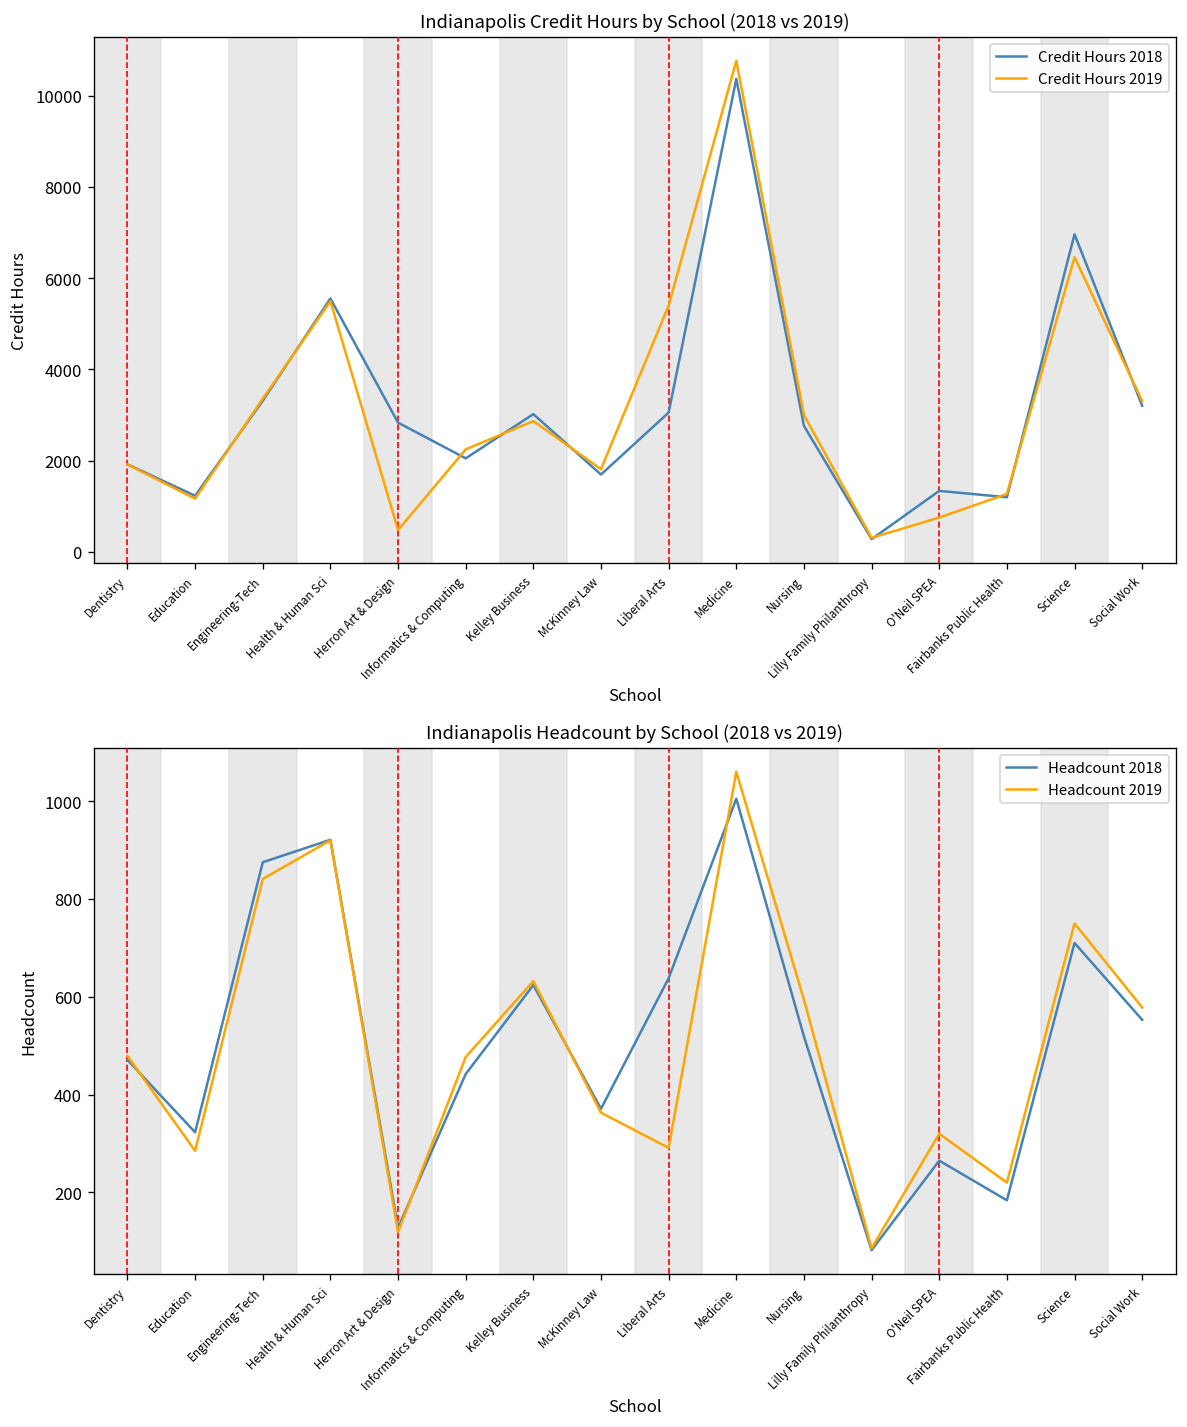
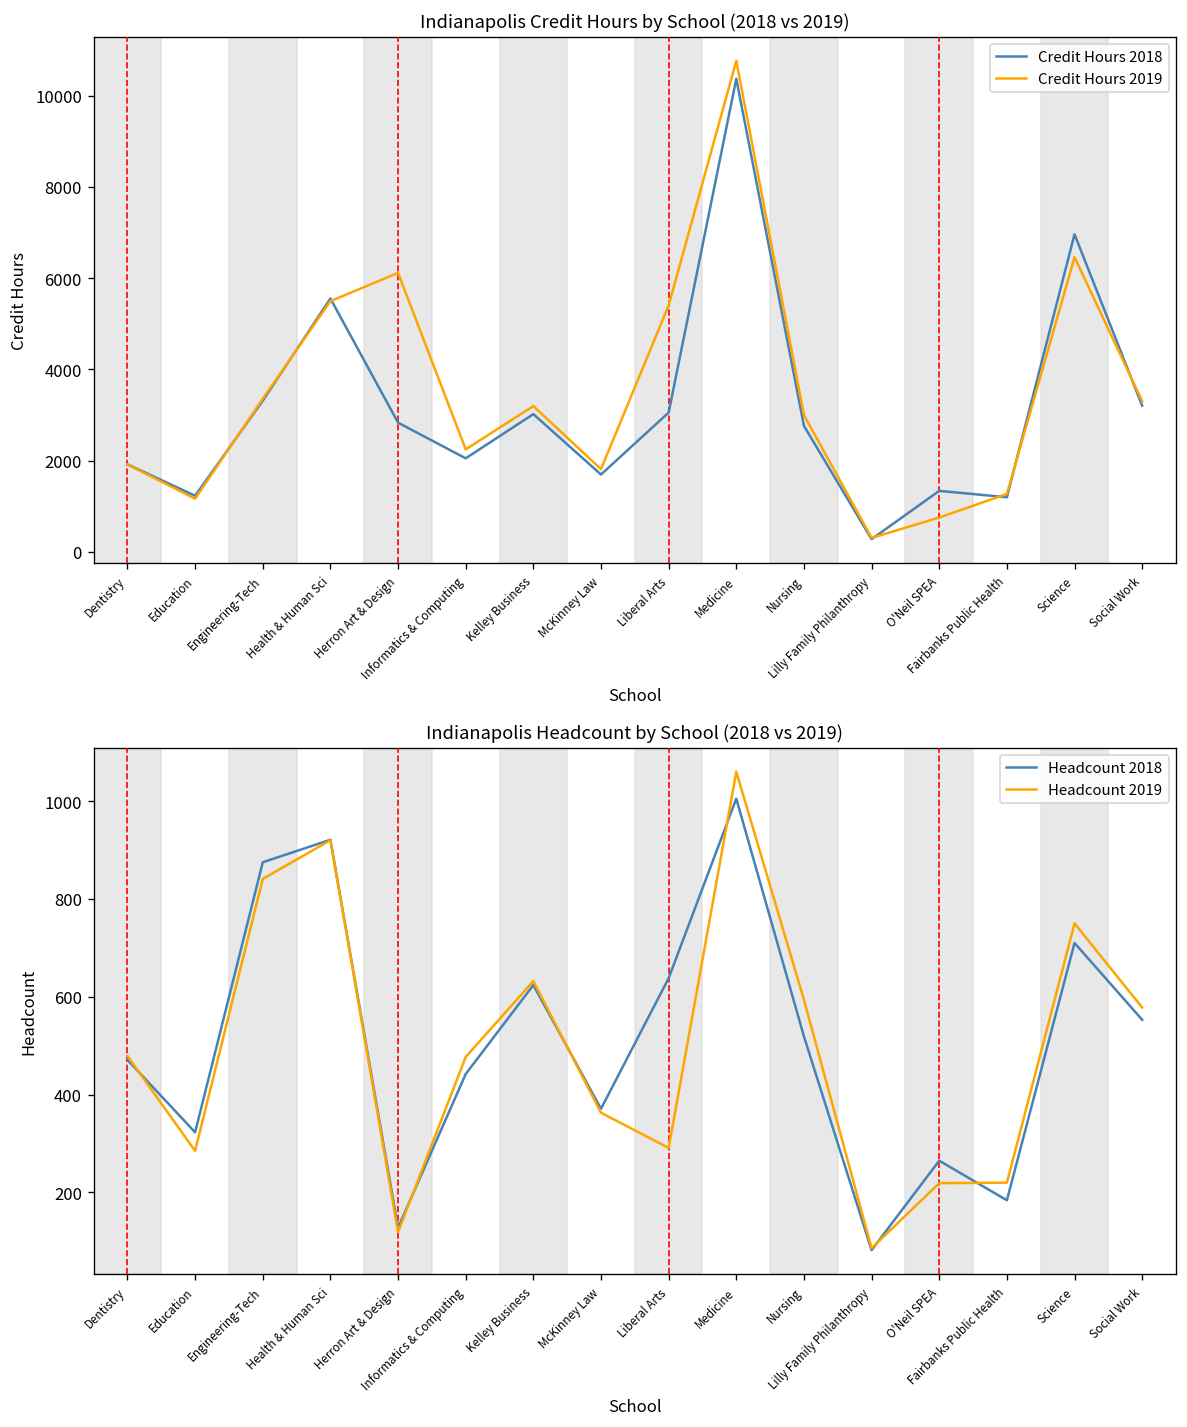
Indianapolis Credit Hours by School (2018 vs 2019), Credit Hours 2019, Herron Art & Design: 500 -> 6100
Indianapolis Credit Hours by School (2018 vs 2019), Credit Hours 2019, Kelley Business: 2900 -> 3200
Indianapolis Headcount by School (2018 vs 2019), Headcount 2019, O'Neil SPEA: 320 -> 220
